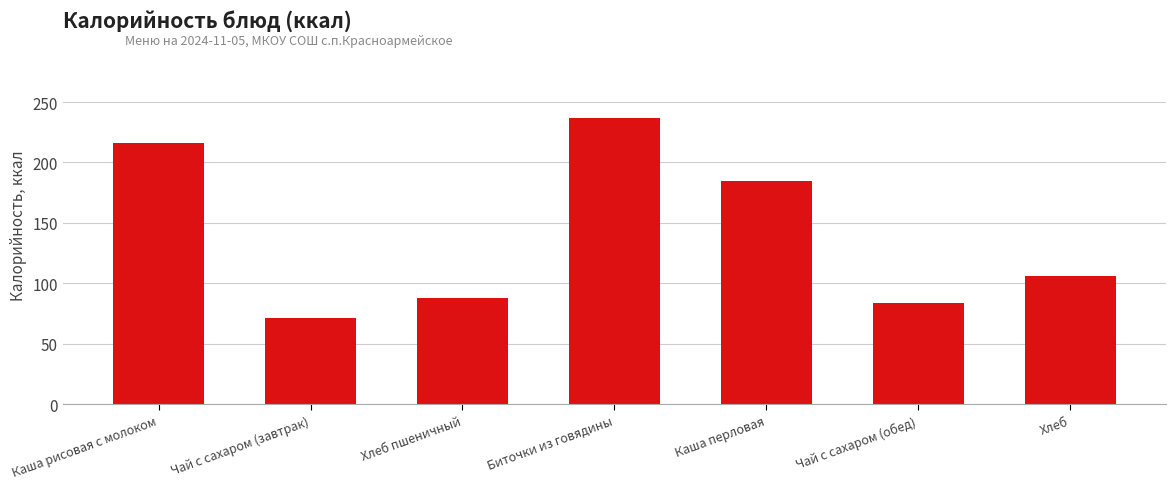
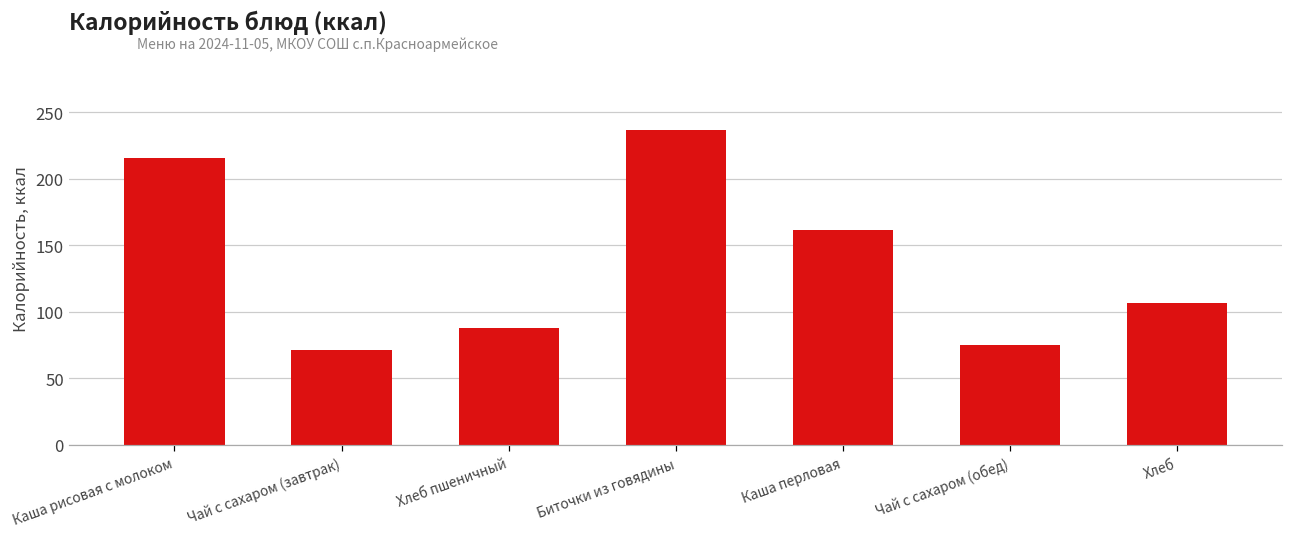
Каша перловая: 185 -> 162
Чай с сахаром (обед): 83 -> 75
